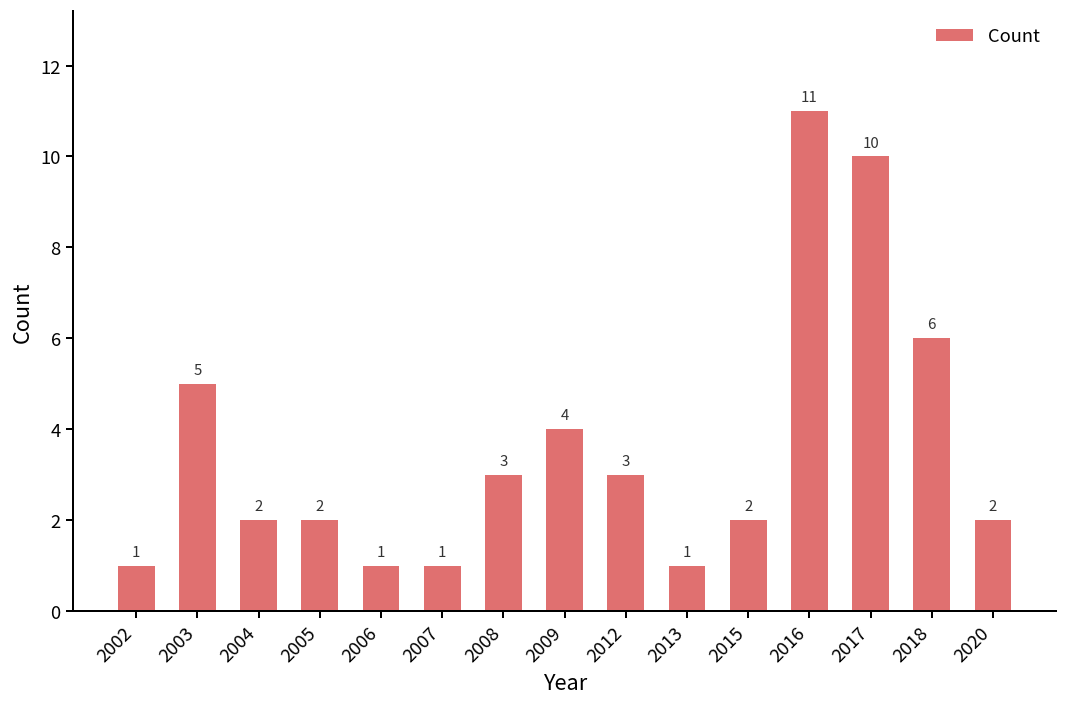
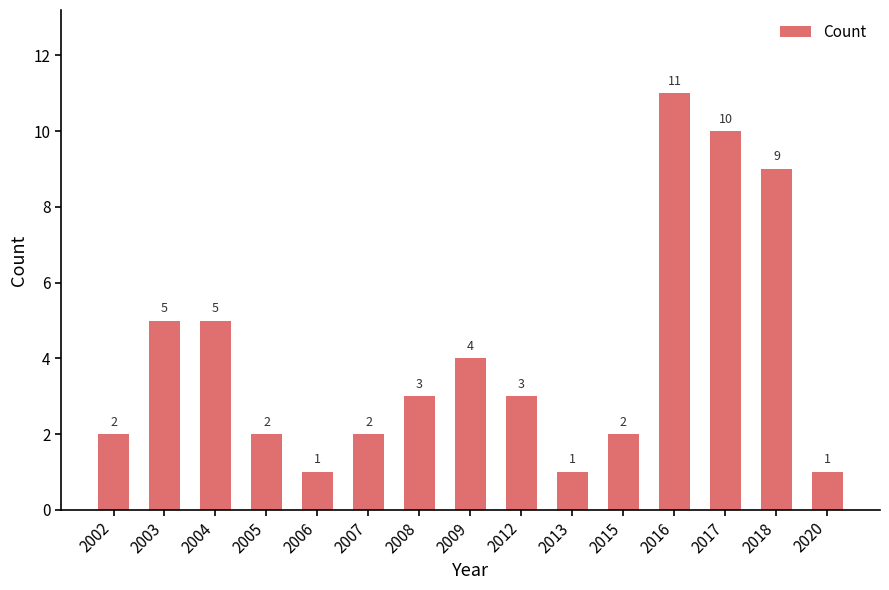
2002: 1 -> 2
2004: 2 -> 5
2007: 1 -> 2
2018: 6 -> 9
2020: 2 -> 1
